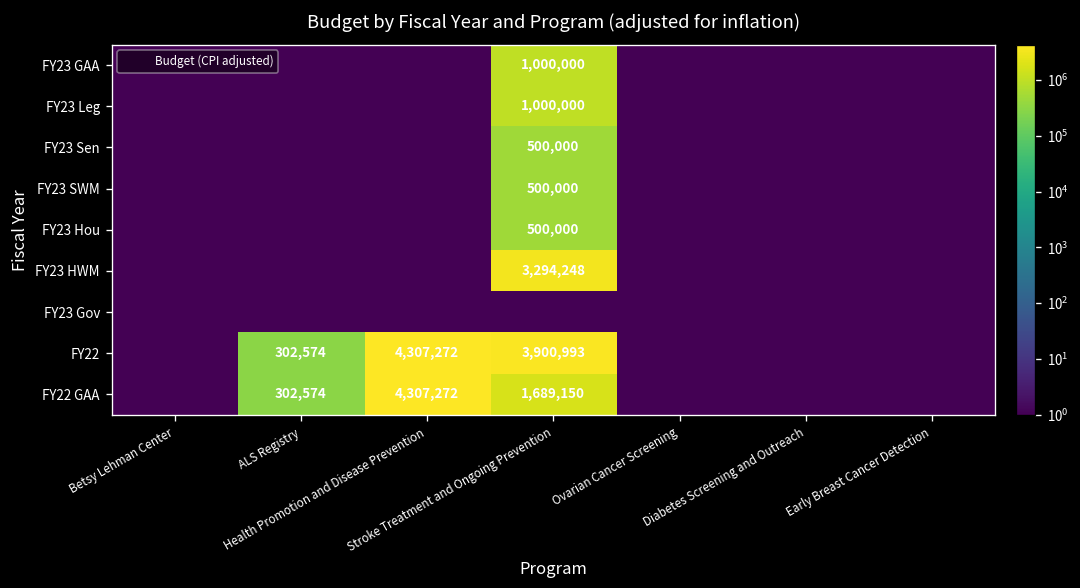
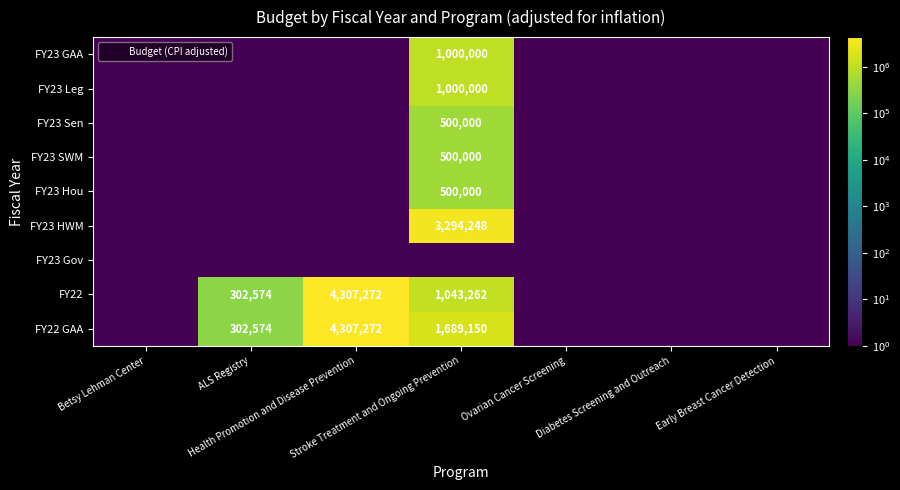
FY22, Stroke Treatment and Ongoing Prevention: 3,900,993 -> 1,043,262
